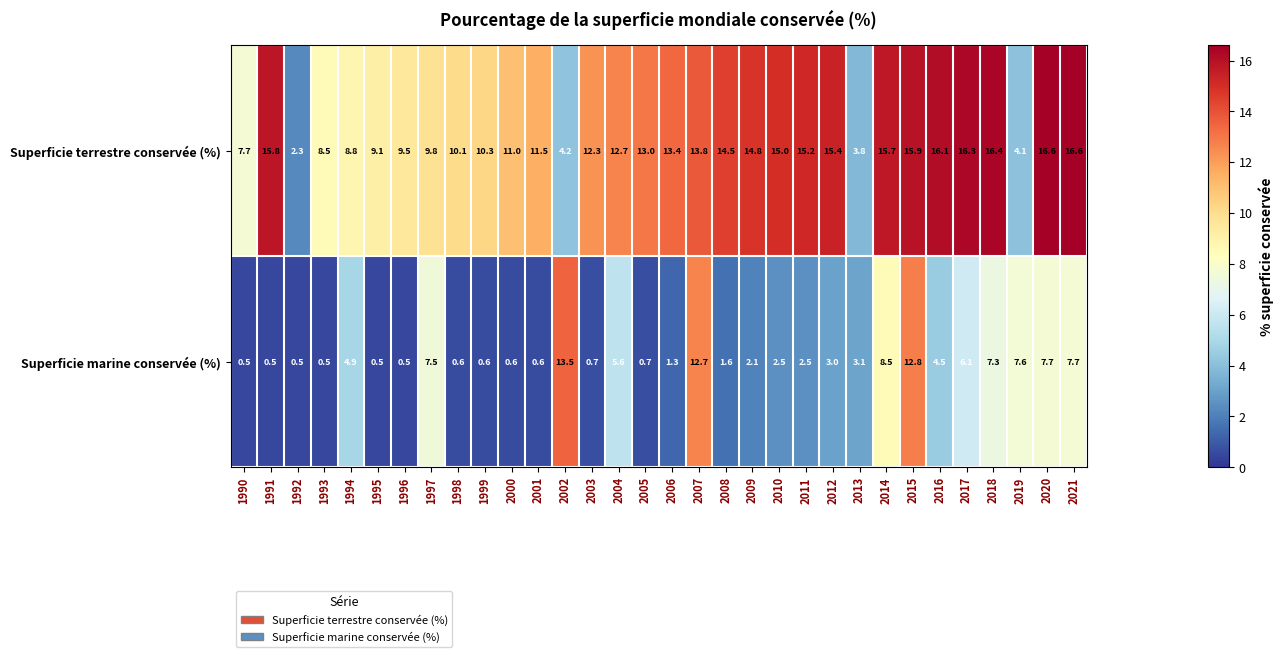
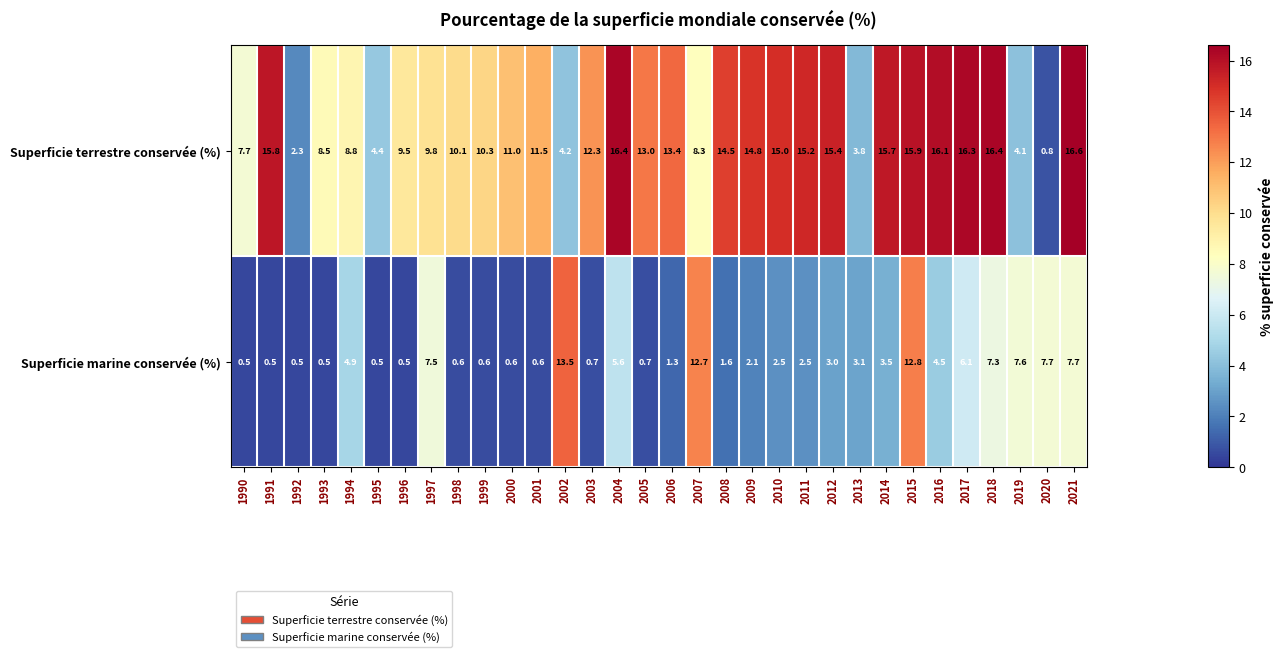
Superficie terrestre conservée (%), 1995: 9.1 -> 4.4
Superficie terrestre conservée (%), 2004: 12.7 -> 16.4
Superficie terrestre conservée (%), 2007: 13.8 -> 8.3
Superficie terrestre conservée (%), 2020: 16.6 -> 0.8
Superficie marine conservée (%), 2014: 8.5 -> 3.5
